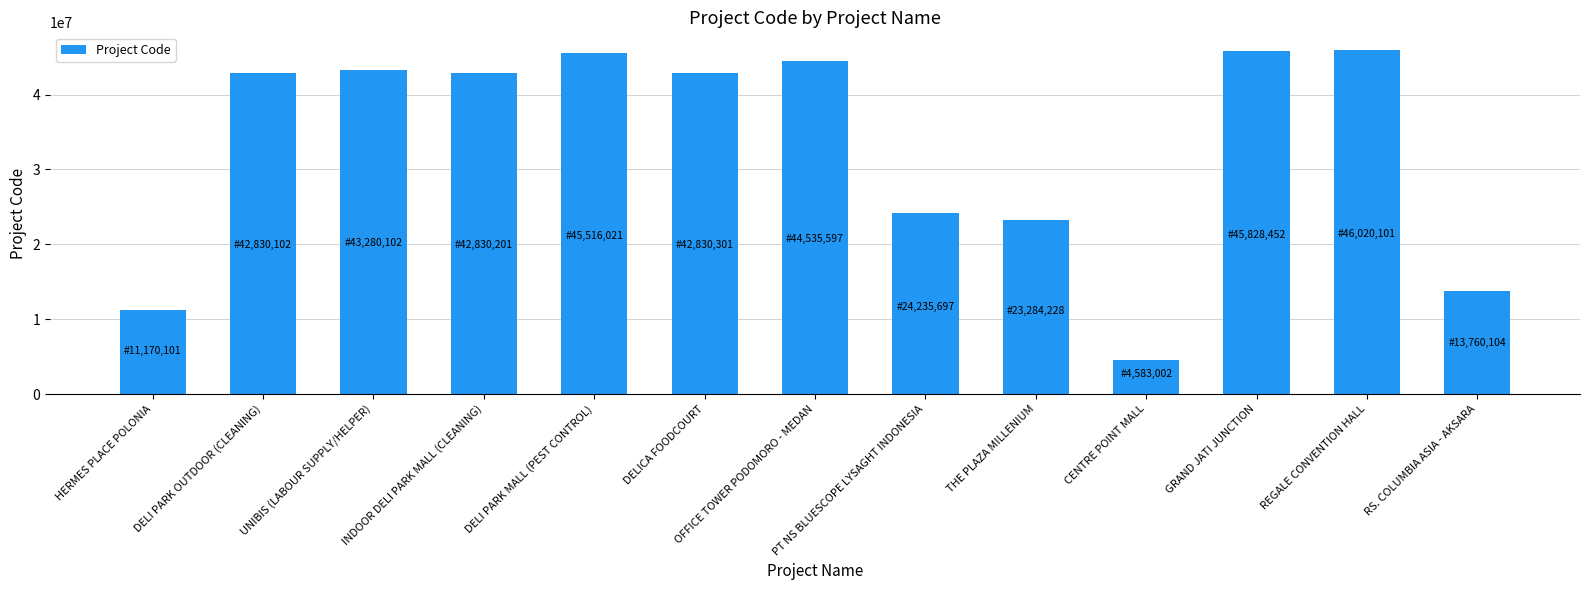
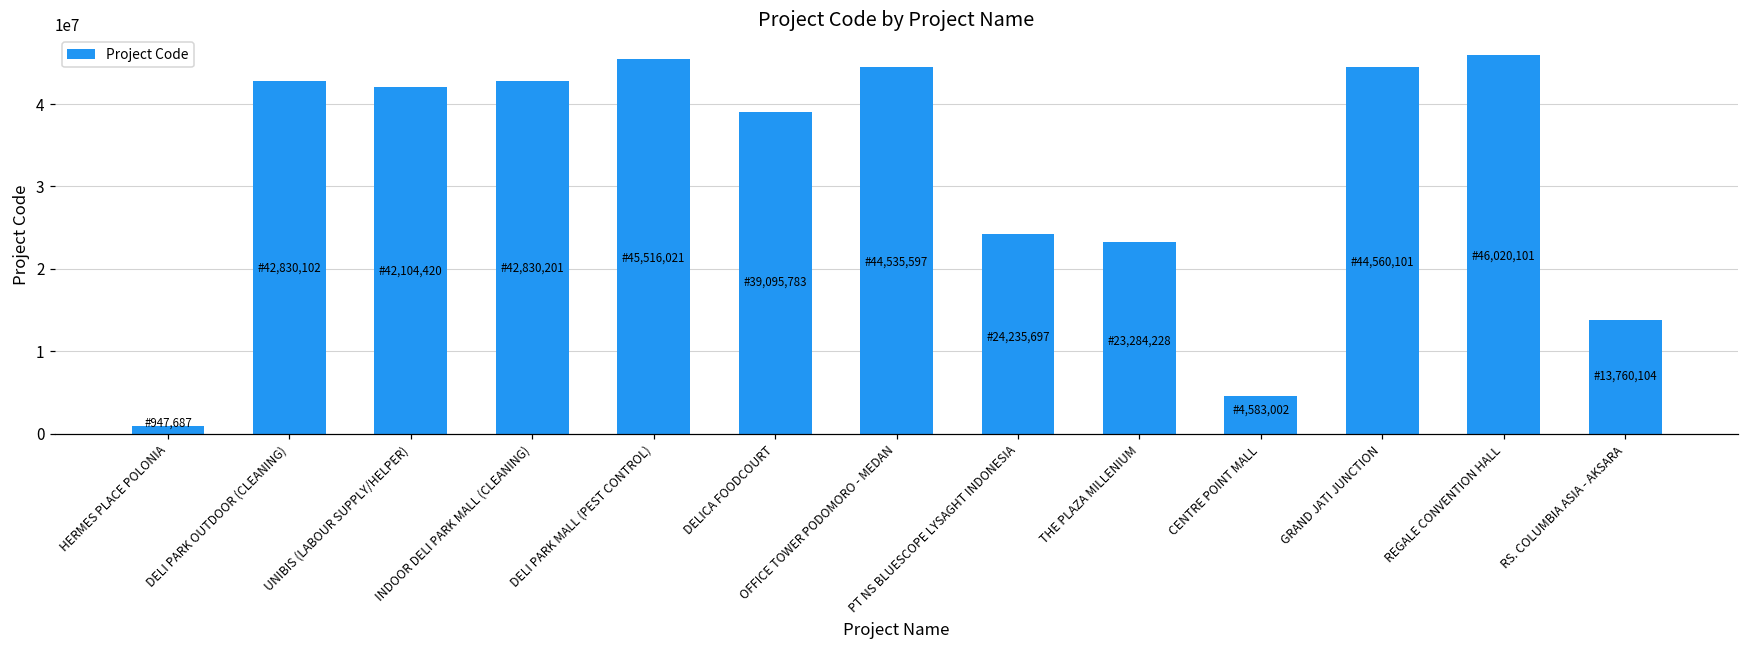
HERMES PLACE POLONIA: 11,170,101 -> 947,687
UNIBIS (LABOUR SUPPLY/HELPER): 43,280,102 -> 42,104,420
DELICA FOODCOURT: 42,830,301 -> 39,095,783
GRAND JATI JUNCTION: 45,828,452 -> 44,560,101
